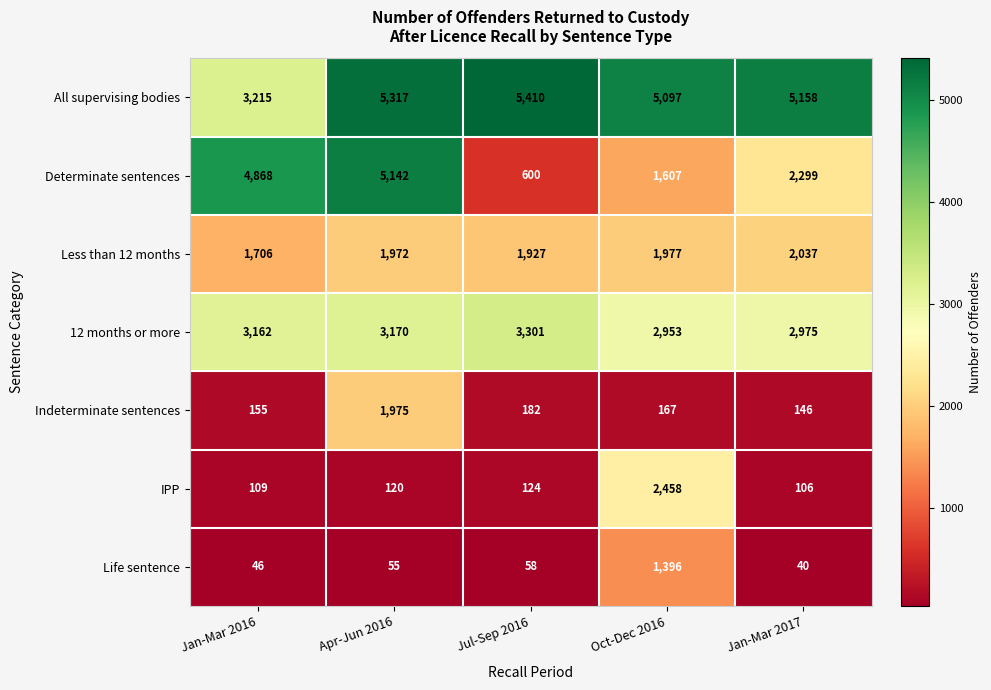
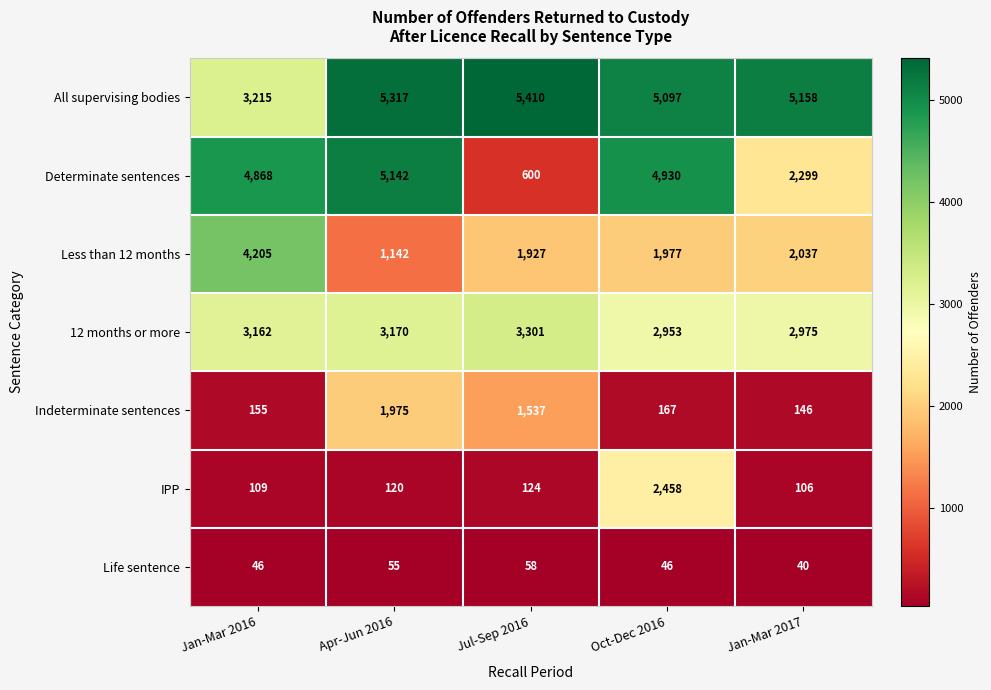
Determinate sentences, Oct-Dec 2016: 1,607 -> 4,930
Less than 12 months, Jan-Mar 2016: 1,706 -> 4,205
Less than 12 months, Apr-Jun 2016: 1,972 -> 1,142
Indeterminate sentences, Jul-Sep 2016: 182 -> 1,537
Life sentence, Oct-Dec 2016: 1,396 -> 46
